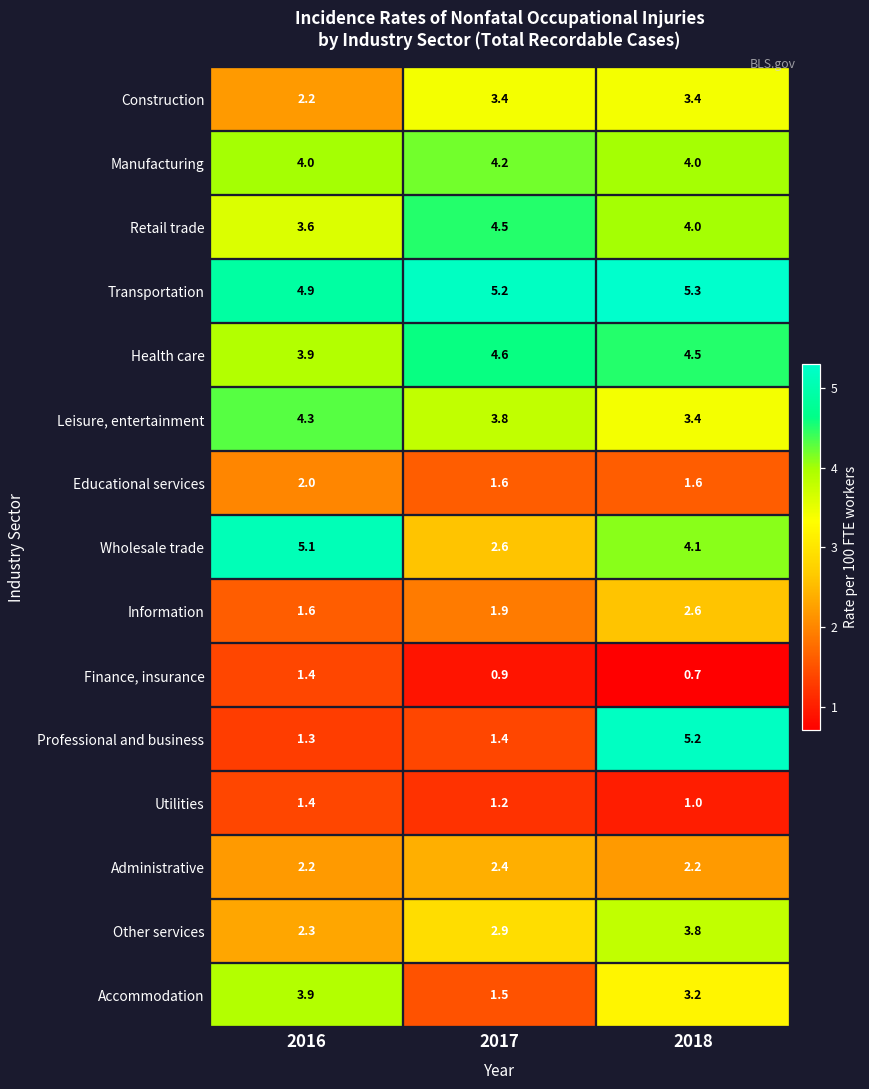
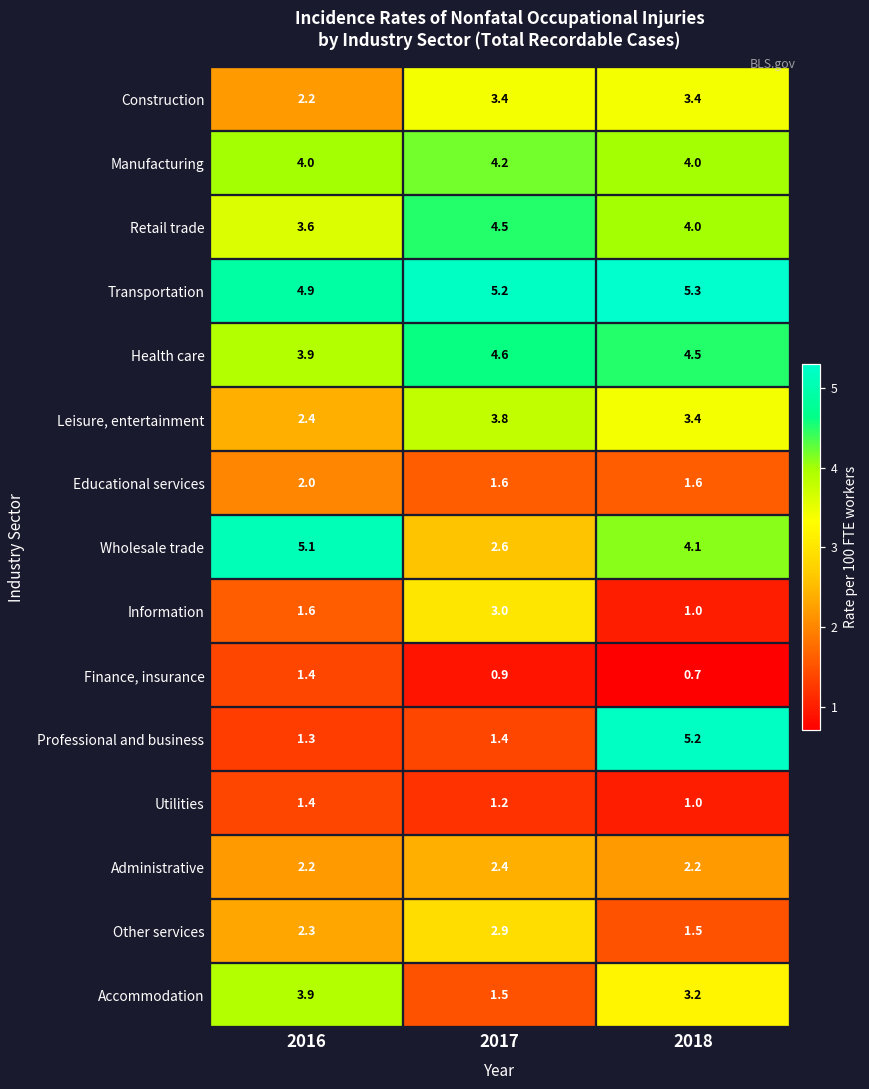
Leisure, entertainment, 2016: 4.3 -> 2.4
Information, 2017: 1.9 -> 3.0
Information, 2018: 2.6 -> 1.0
Other services, 2018: 3.8 -> 1.5
